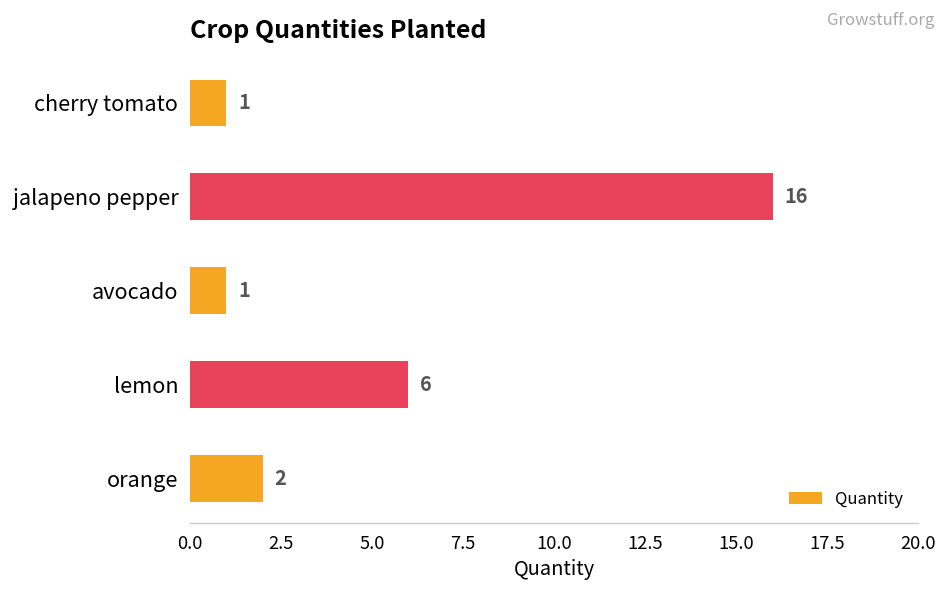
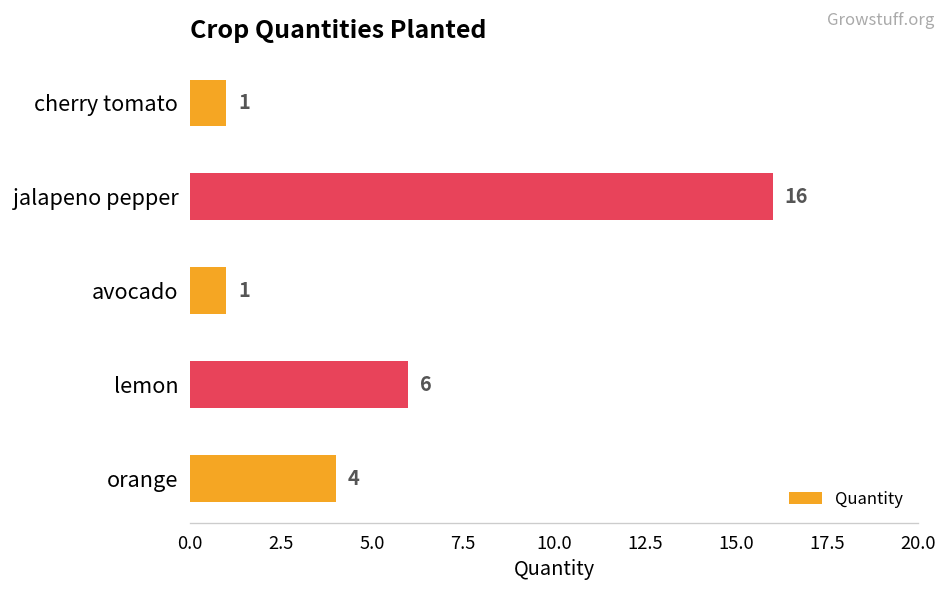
orange: 2 -> 4
